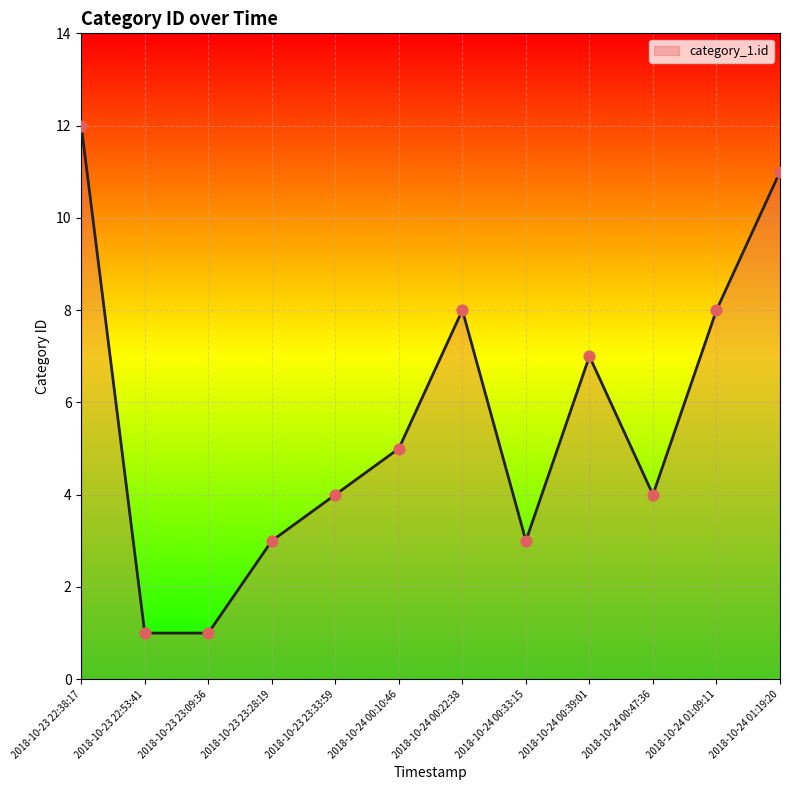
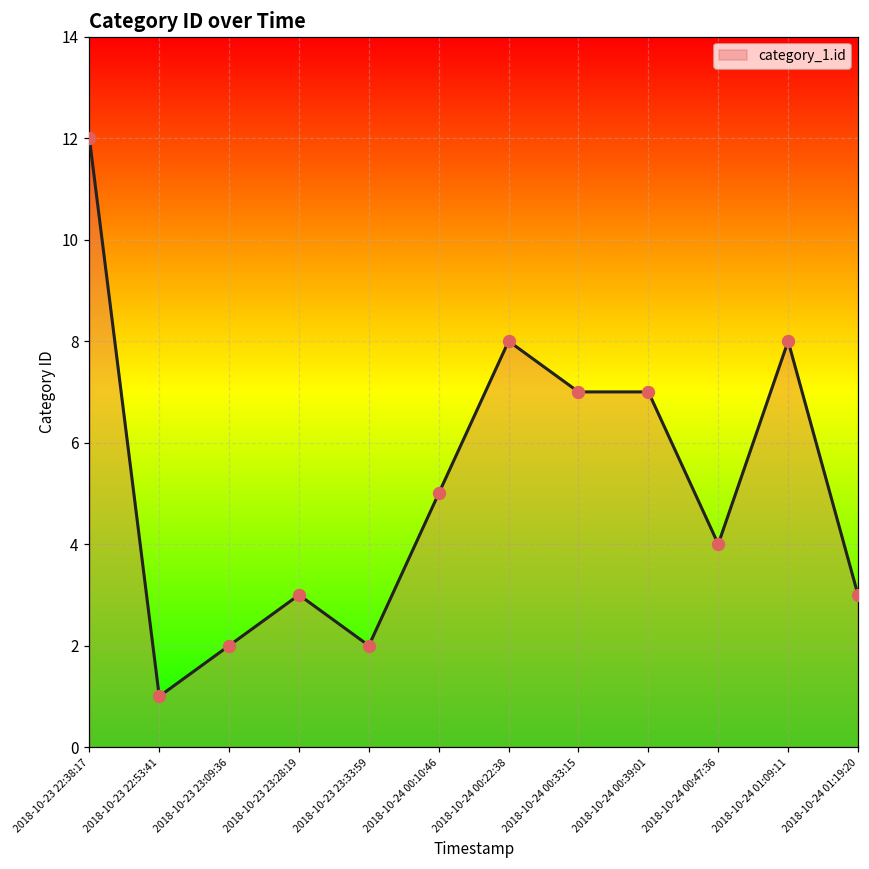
2018-10-23 23:09:36: 1 -> 2
2018-10-23 23:33:59: 4 -> 2
2018-10-24 00:33:15: 3 -> 7
2018-10-24 01:19:20: 11 -> 3
